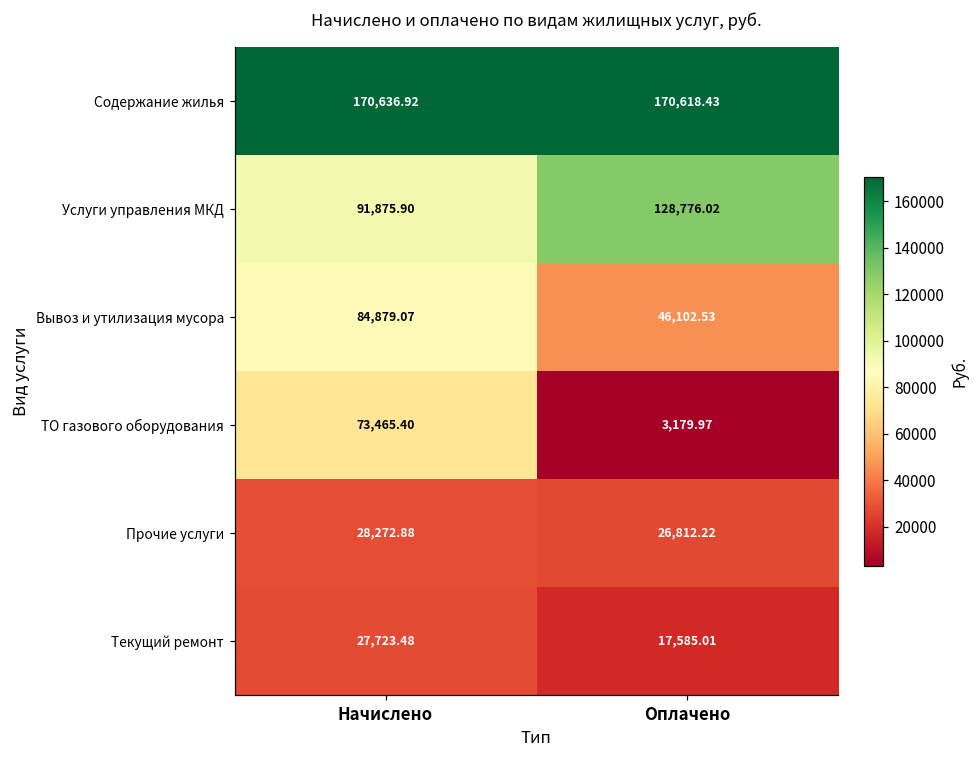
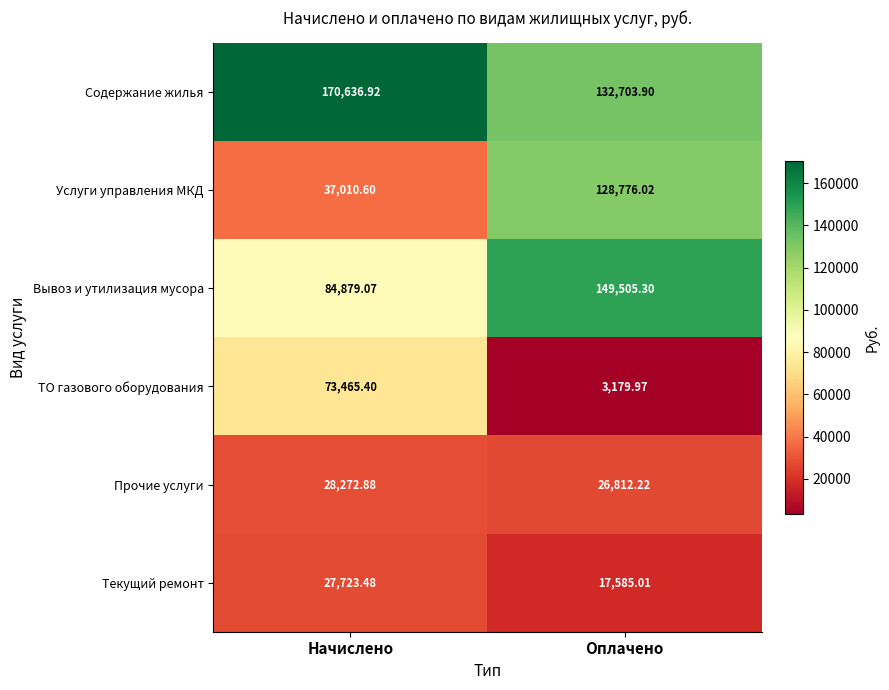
Содержание жилья, Оплачено: 170,618.43 -> 132,703.90
Услуги управления МКД, Начислено: 91,875.90 -> 37,010.60
Вывоз и утилизация мусора, Оплачено: 46,102.53 -> 149,505.30
